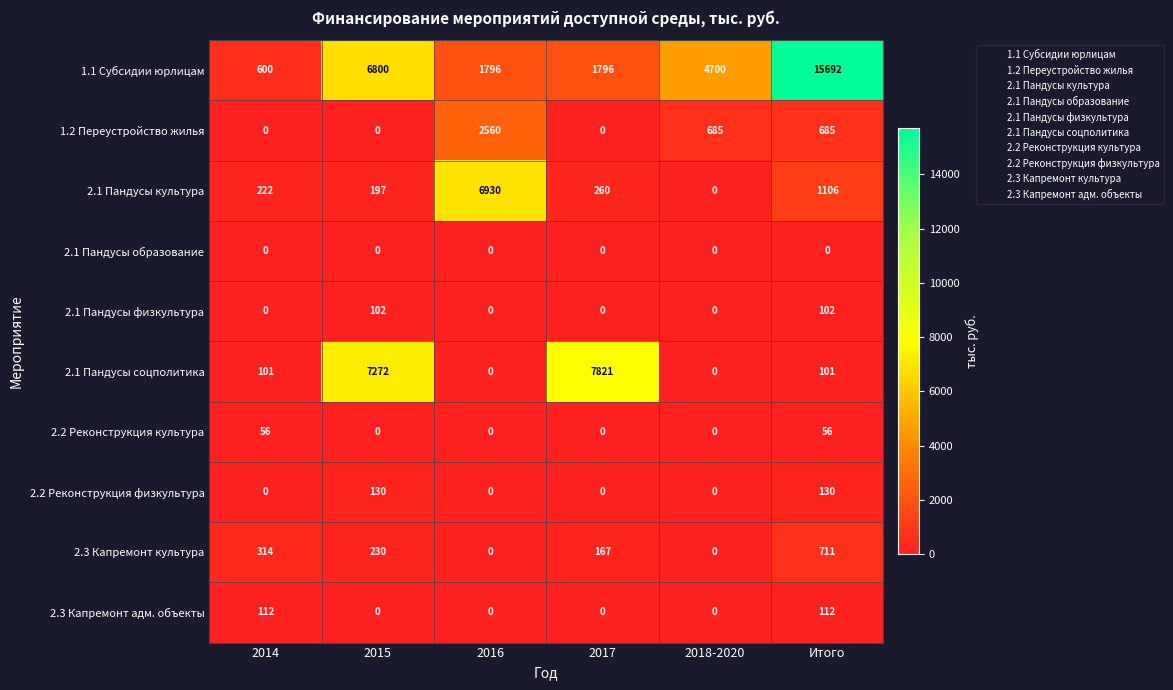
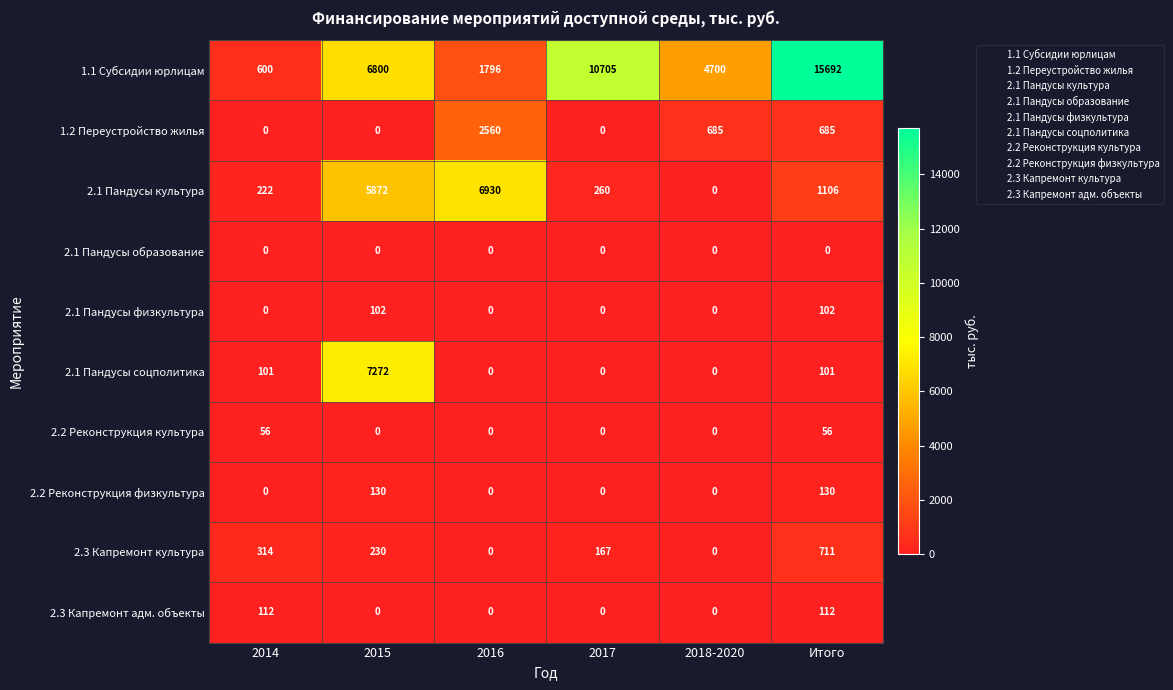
1.1 Субсидии юрлицам, 2017: 1796 -> 10705
2.1 Пандусы культура, 2015: 197 -> 5872
2.1 Пандусы соцполитика, 2017: 7821 -> 0
